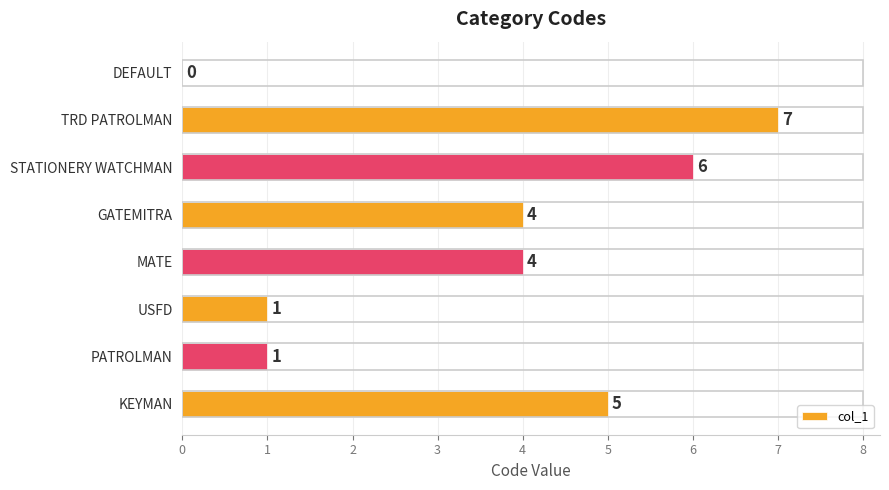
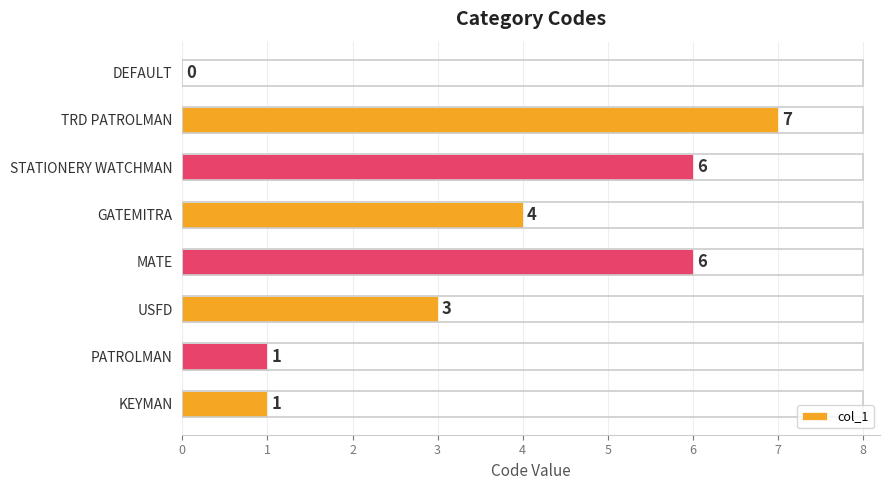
MATE: 4 -> 6
USFD: 1 -> 3
KEYMAN: 5 -> 1
